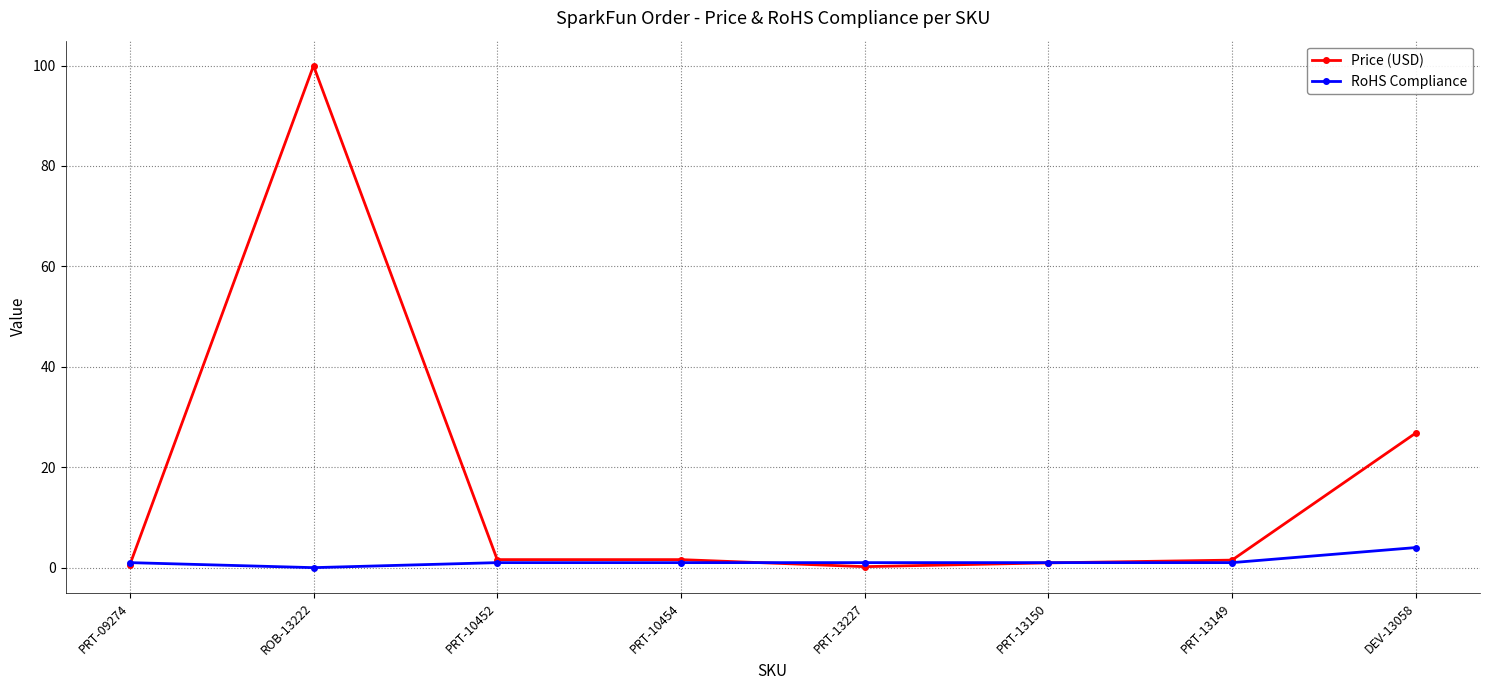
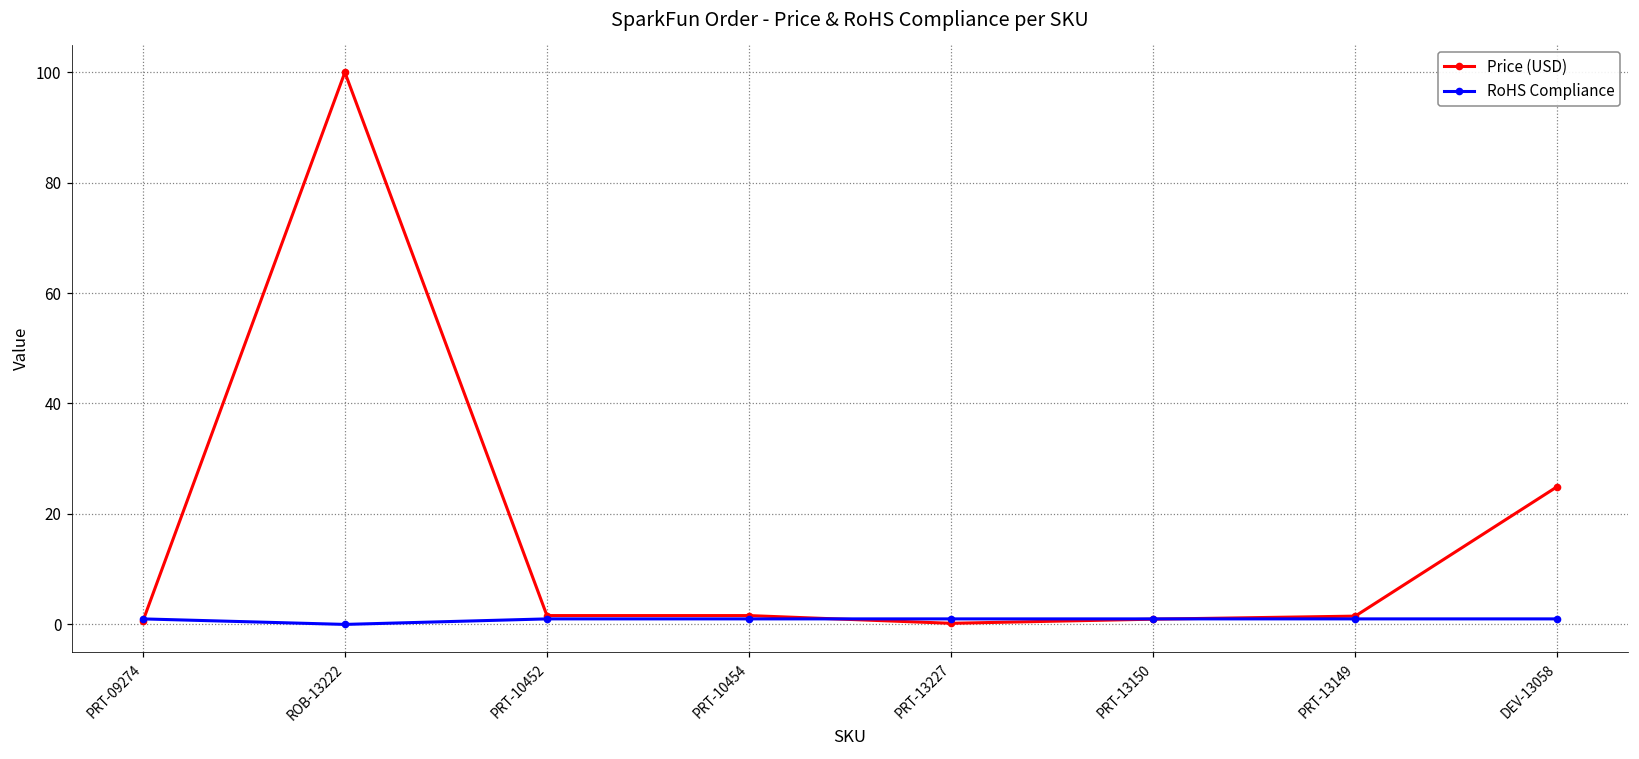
Price (USD), DEV-13058: 27 -> 25
RoHS Compliance, DEV-13058: 4 -> 1
